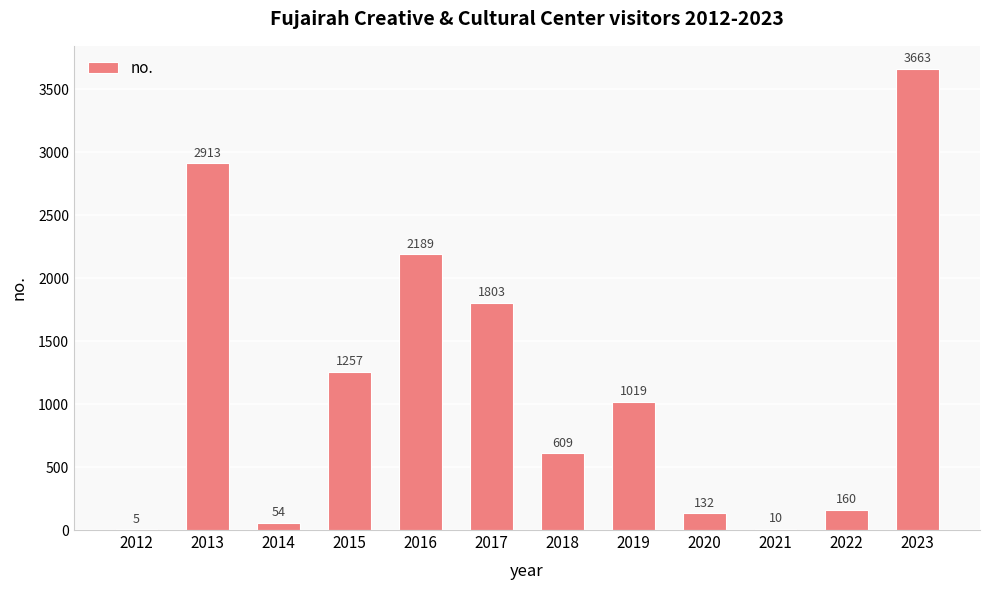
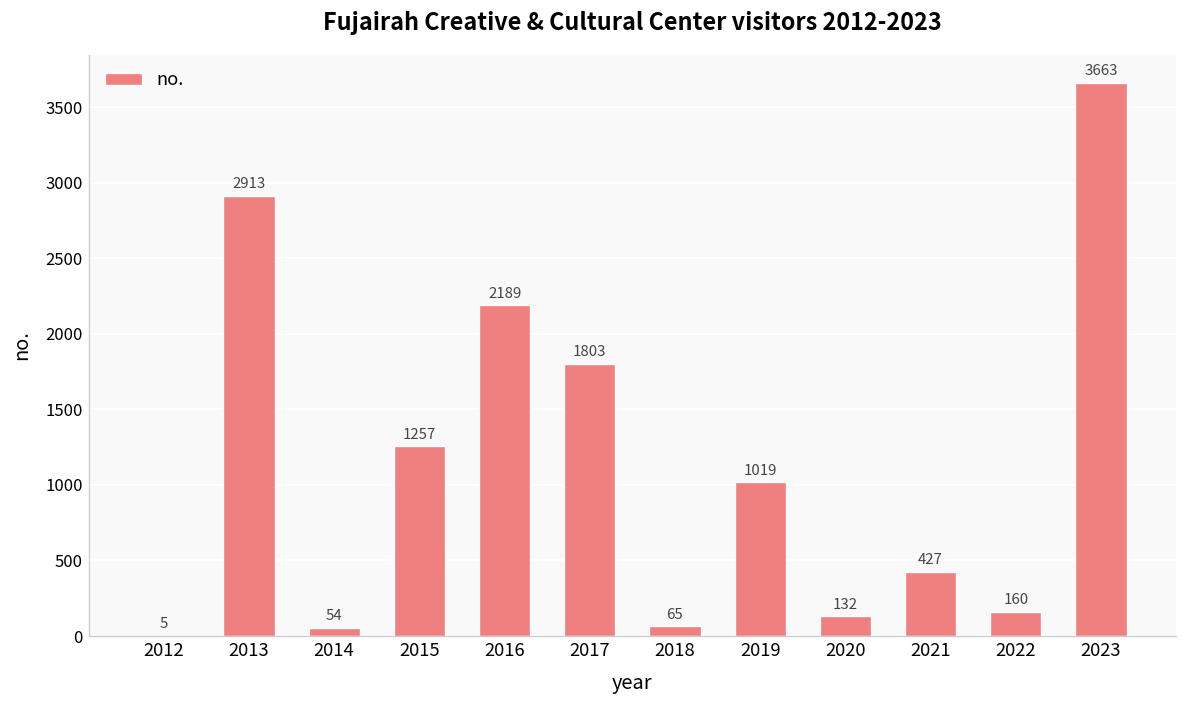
2018: 609 -> 65
2021: 10 -> 427
